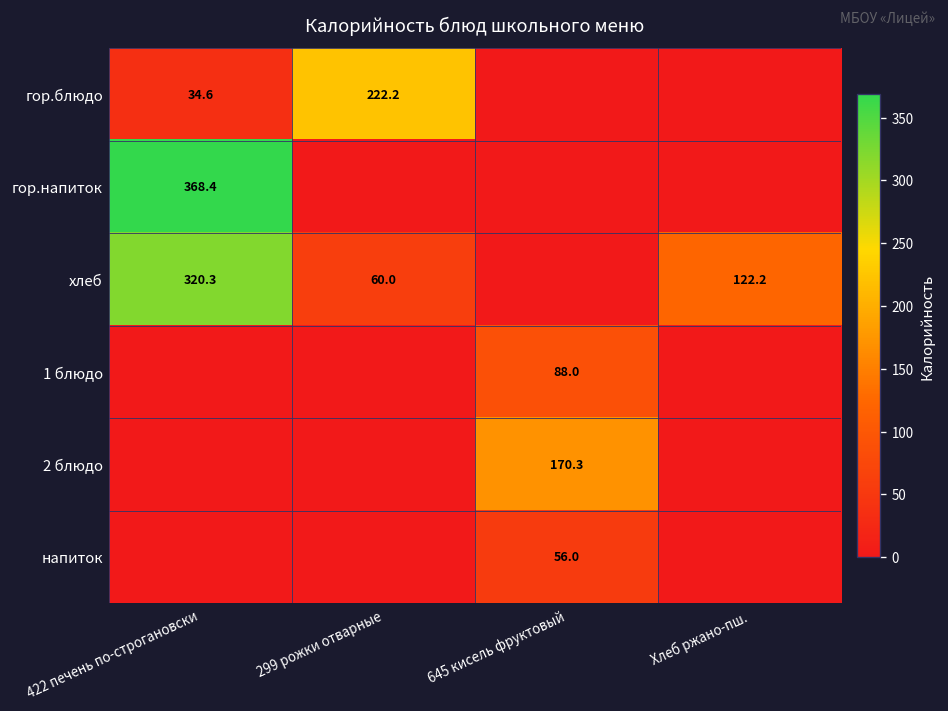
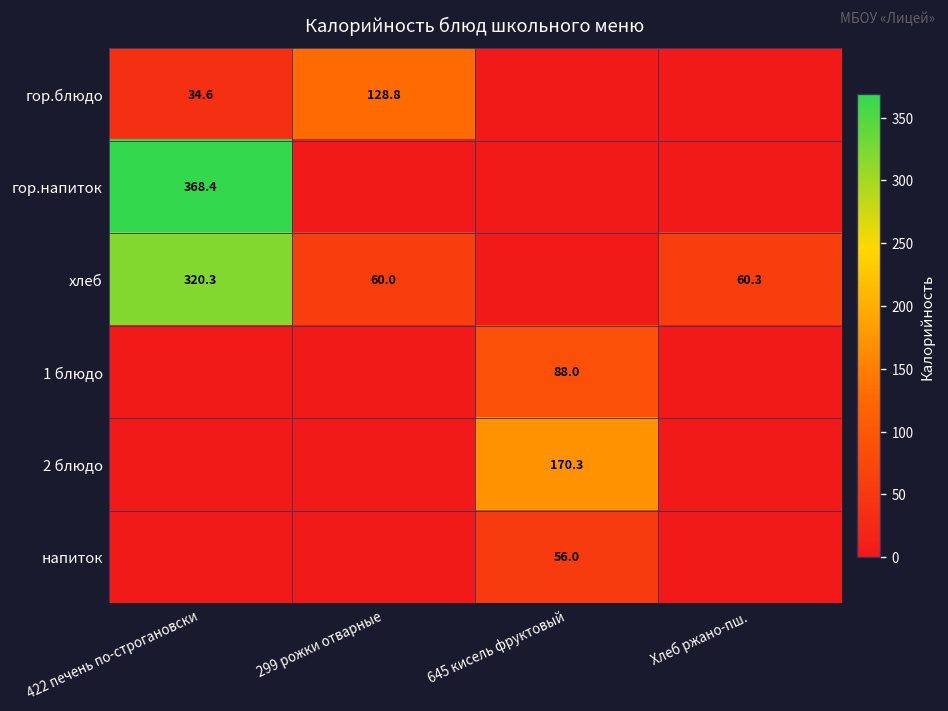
гор.блюдо, 299 рожки отварные: 222.2 -> 128.8
хлеб, Хлеб ржано-пш.: 122.2 -> 60.3
